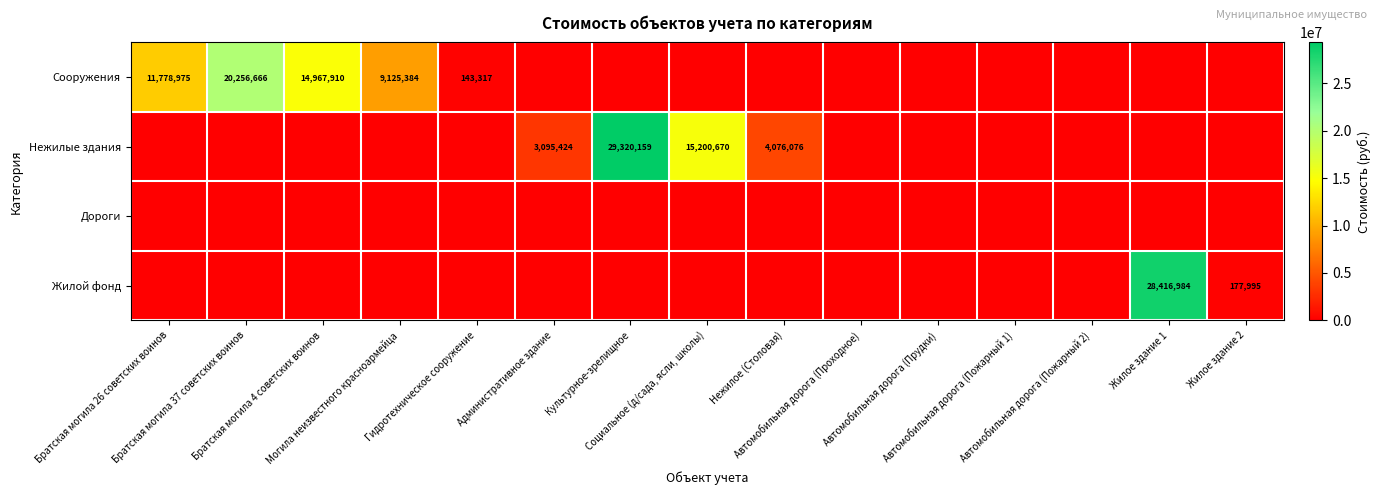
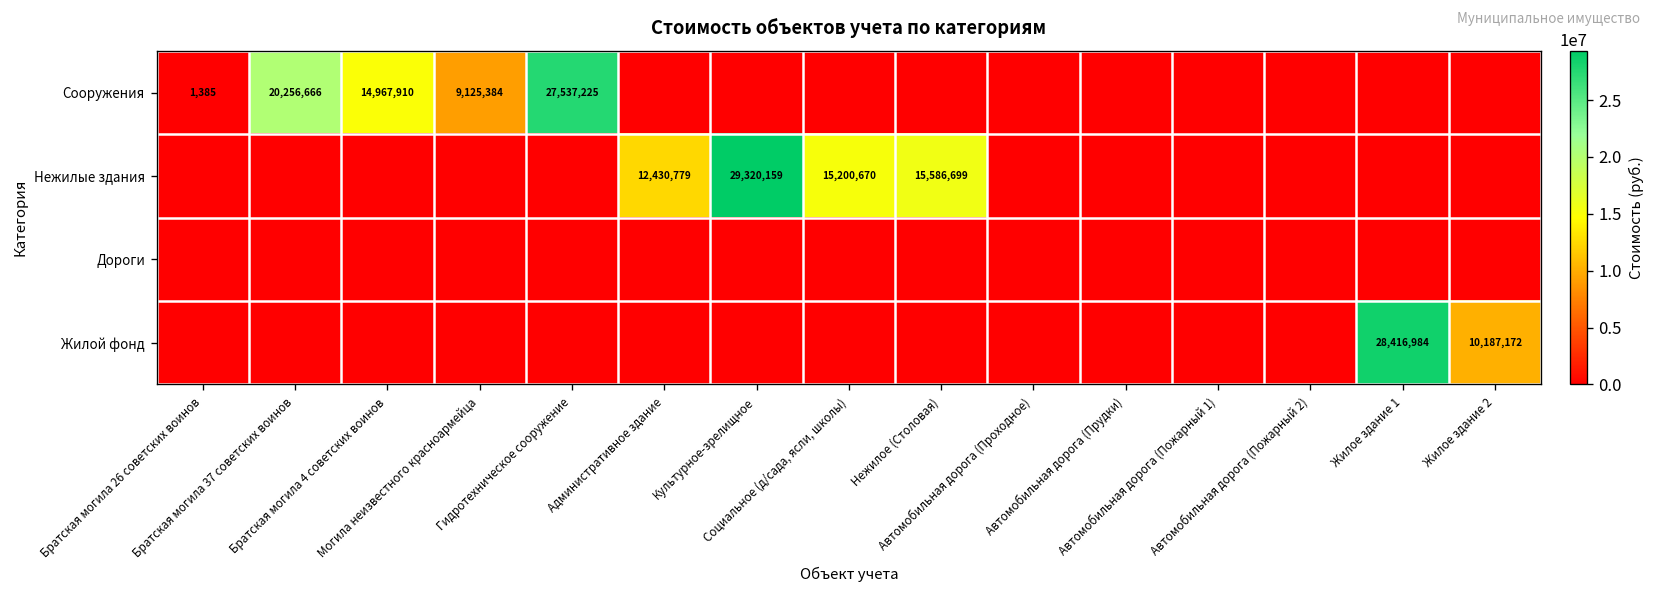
Сооружения, Братская могила 26 советских воинов: 11,778,975 -> 1,385
Сооружения, Гидротехническое сооружение: 143,317 -> 27,537,225
Нежилые здания, Административное здание: 3,095,424 -> 12,430,779
Нежилые здания, Нежилое (Столовая): 4,076,076 -> 15,586,699
Жилой фонд, Жилое здание 2: 177,995 -> 10,187,172
